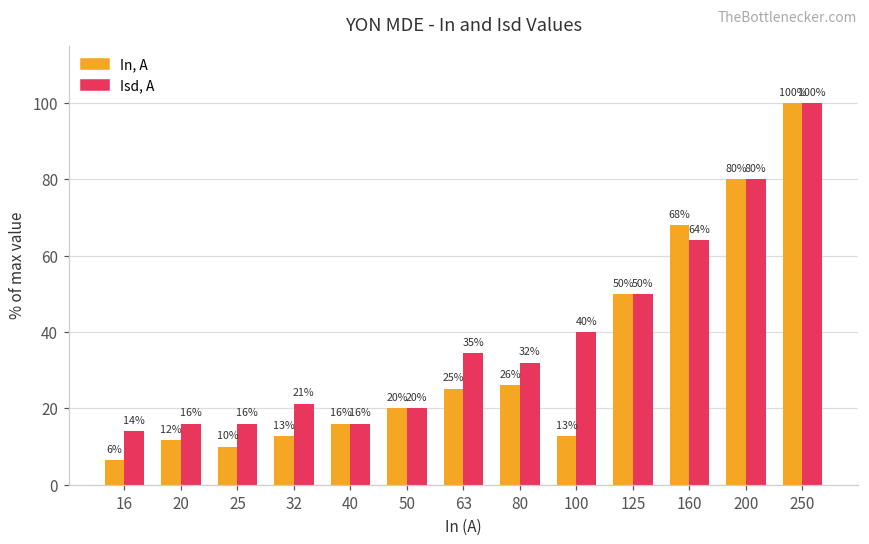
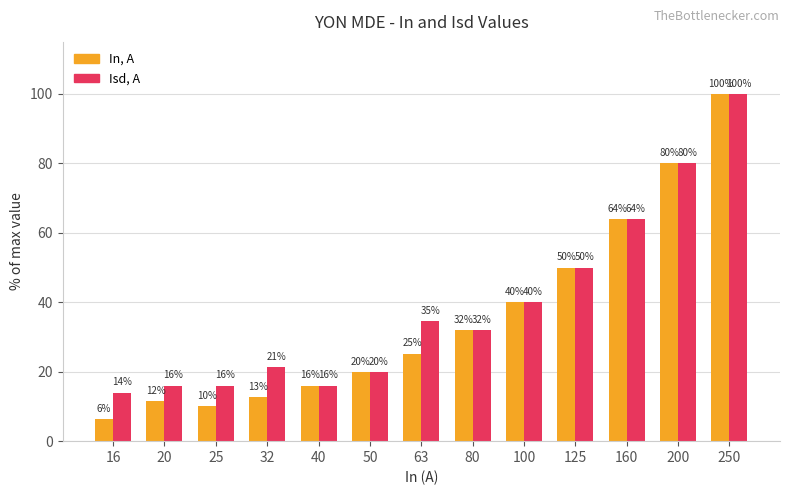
In, А, 80: 26% -> 32%
In, А, 100: 13% -> 40%
In, А, 160: 68% -> 64%
